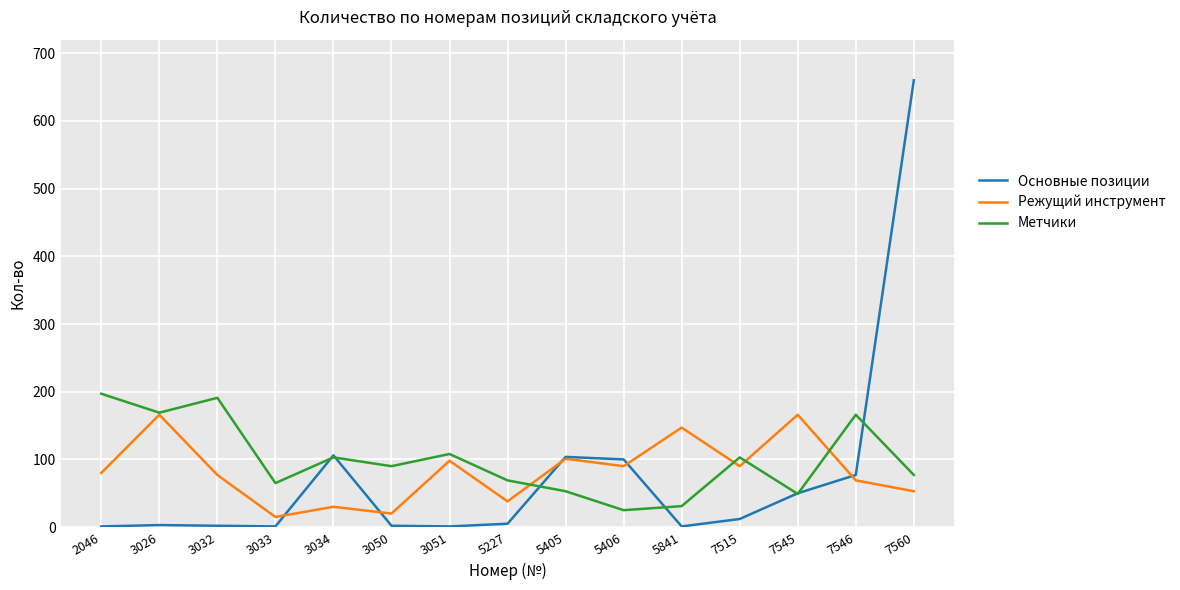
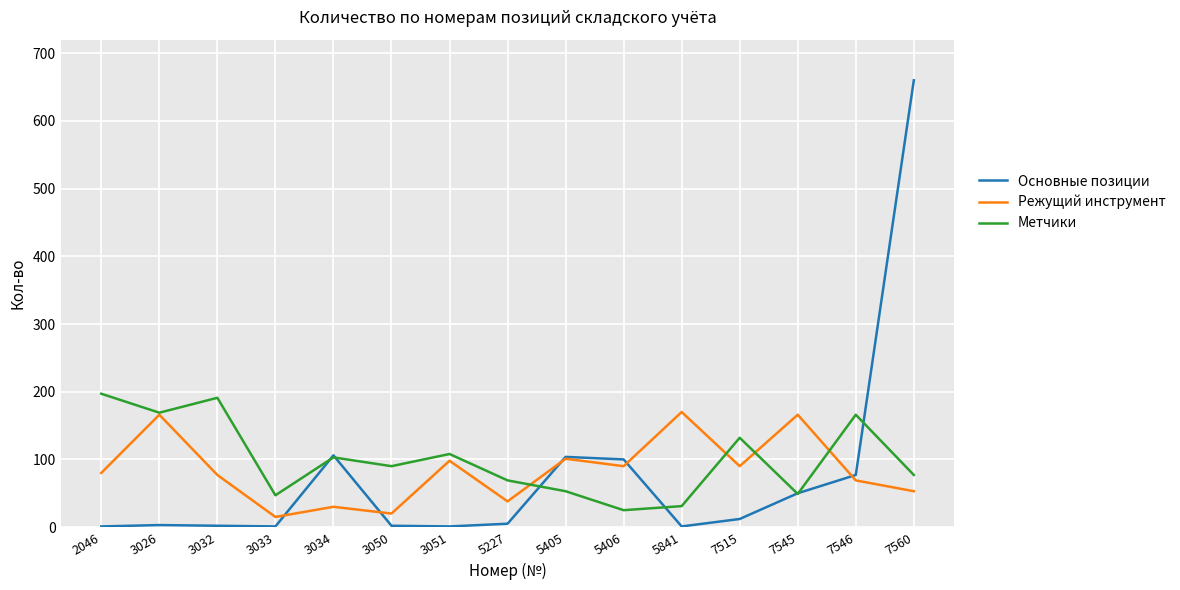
Метчики, 3033: 70 -> 50
Режущий инструмент, 5841: 150 -> 170
Метчики, 7515: 100 -> 130
